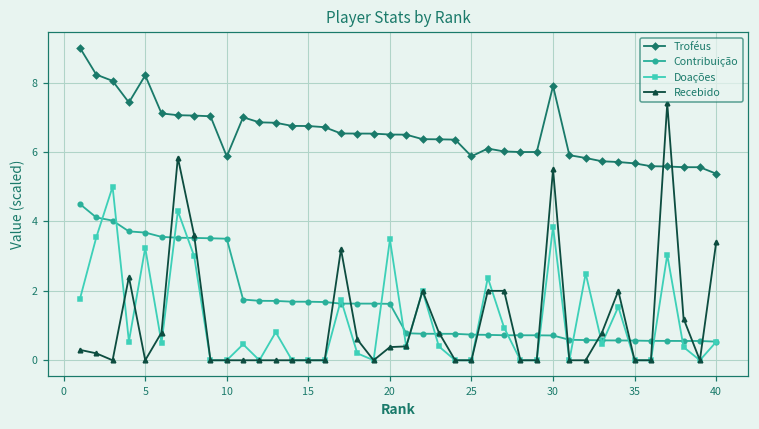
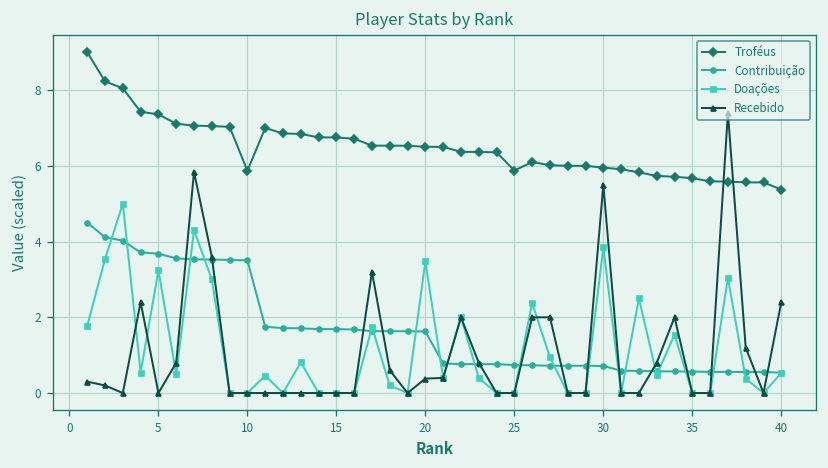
Troféus, 5: 8.2 -> 7.4
Troféus, 30: 7.9 -> 6.0
Recebido, 40: 3.4 -> 2.4
